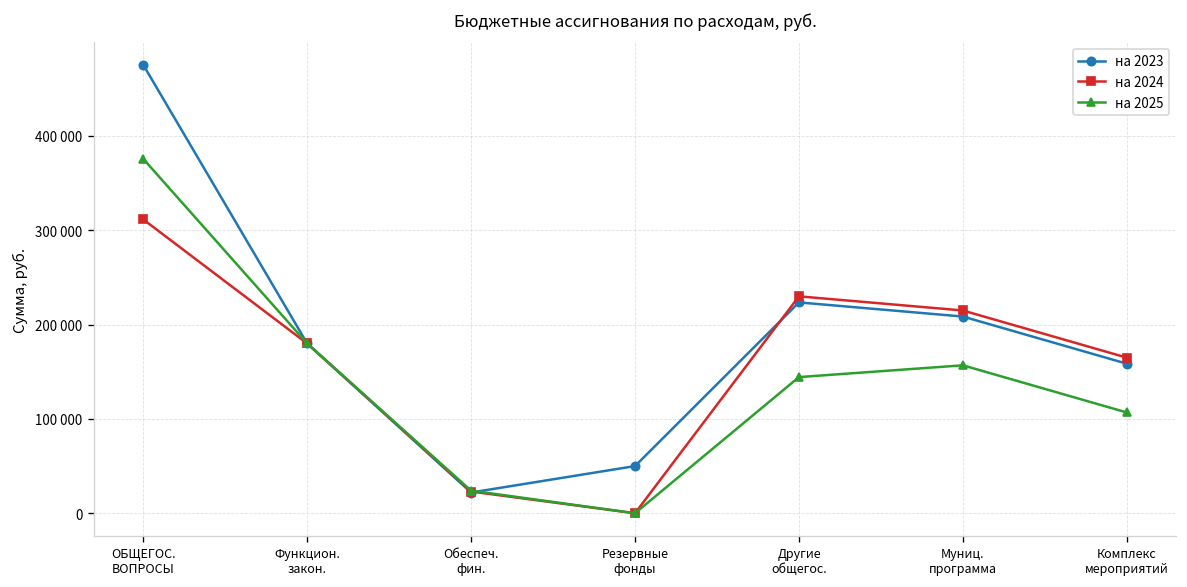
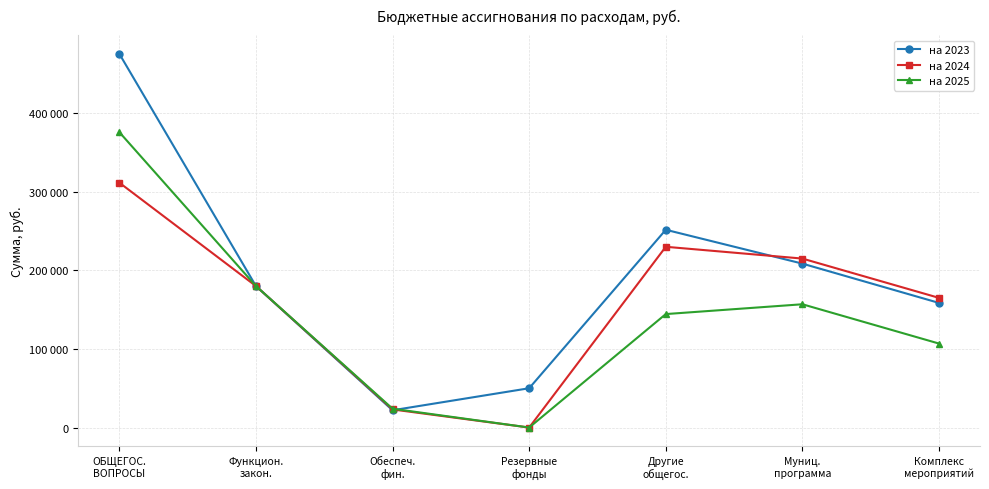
на 2023, Другие общегос.: 220000 -> 250000
